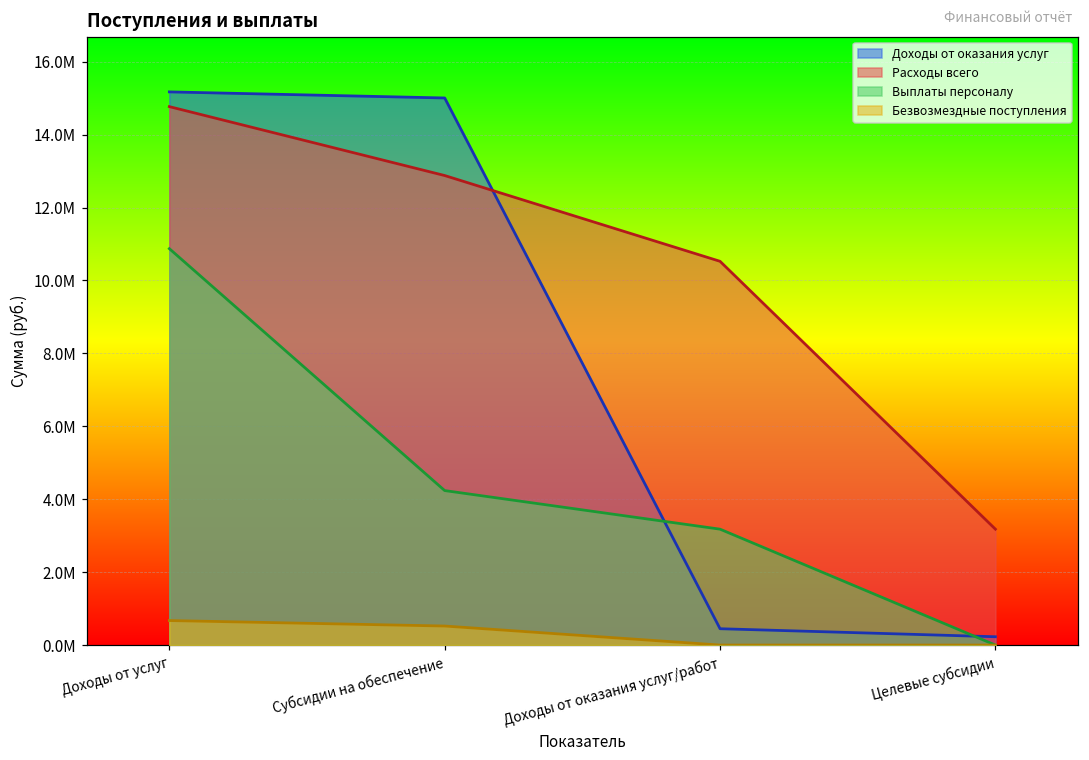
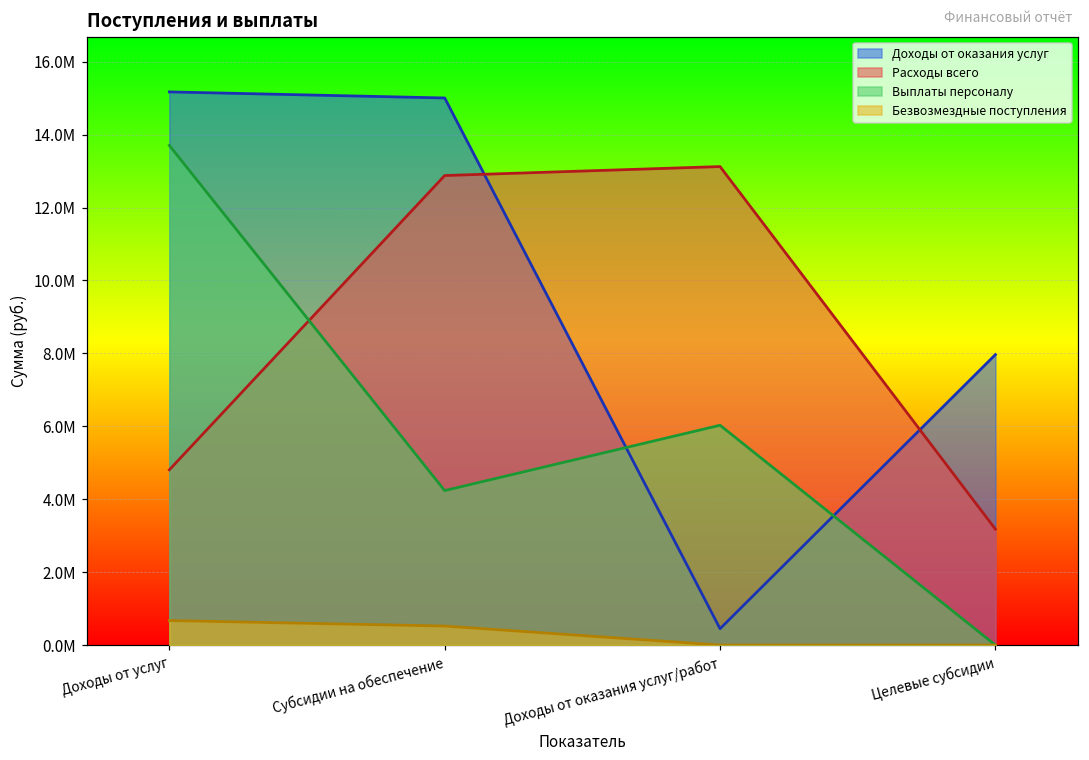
Расходы всего, Доходы от услуг: 14800000 -> 4800000
Выплаты персоналу, Доходы от услуг: 10900000 -> 13700000
Расходы всего, Доходы от оказания услуг/работ: 10500000 -> 13100000
Выплаты персоналу, Доходы от оказания услуг/работ: 3200000 -> 6000000
Доходы от оказания услуг, Целевые субсидии: 200000 -> 8000000
